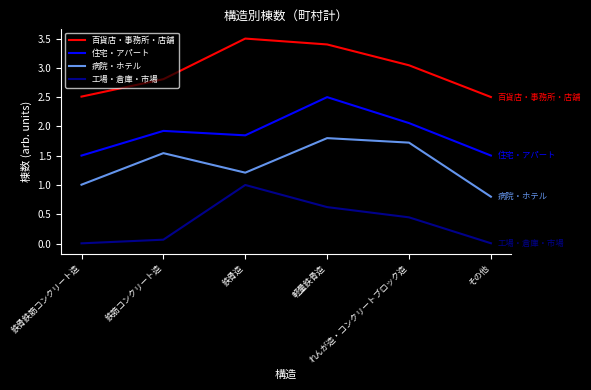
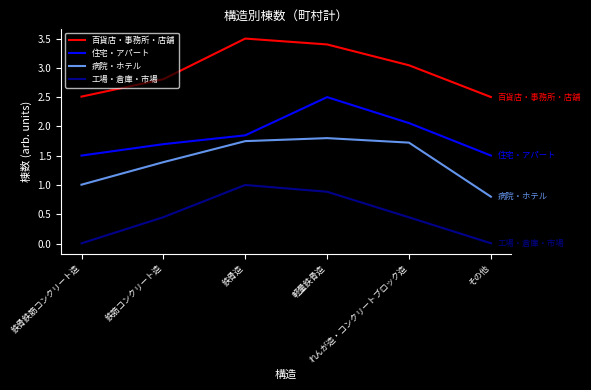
住宅・アパート, 鉄筋コンクリート造: 1.9 -> 1.7
病院・ホテル, 鉄筋コンクリート造: 1.5 -> 1.4
工場・倉庫・市場, 鉄筋コンクリート造: 0.1 -> 0.4
病院・ホテル, 鉄骨造: 1.2 -> 1.7
工場・倉庫・市場, 軽量鉄骨造: 0.6 -> 0.9
